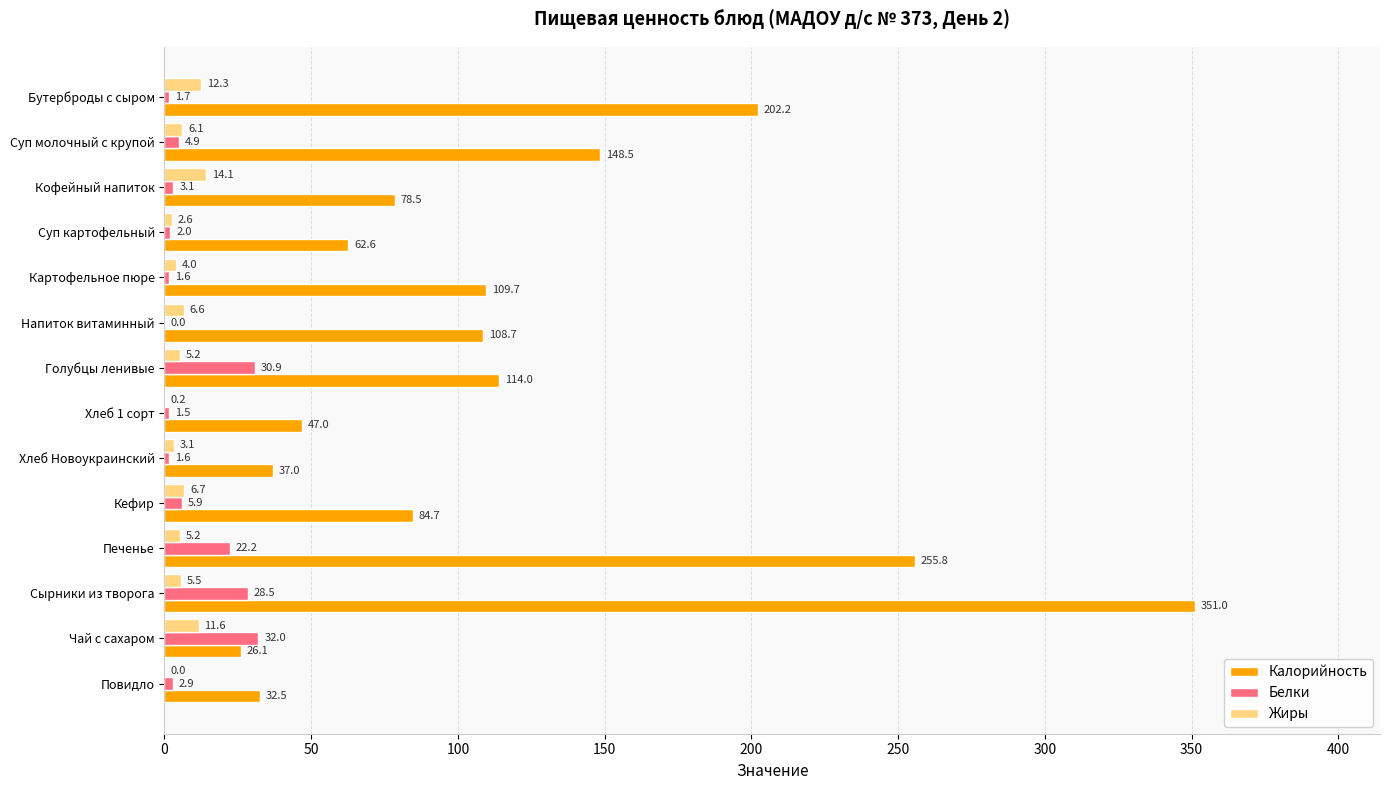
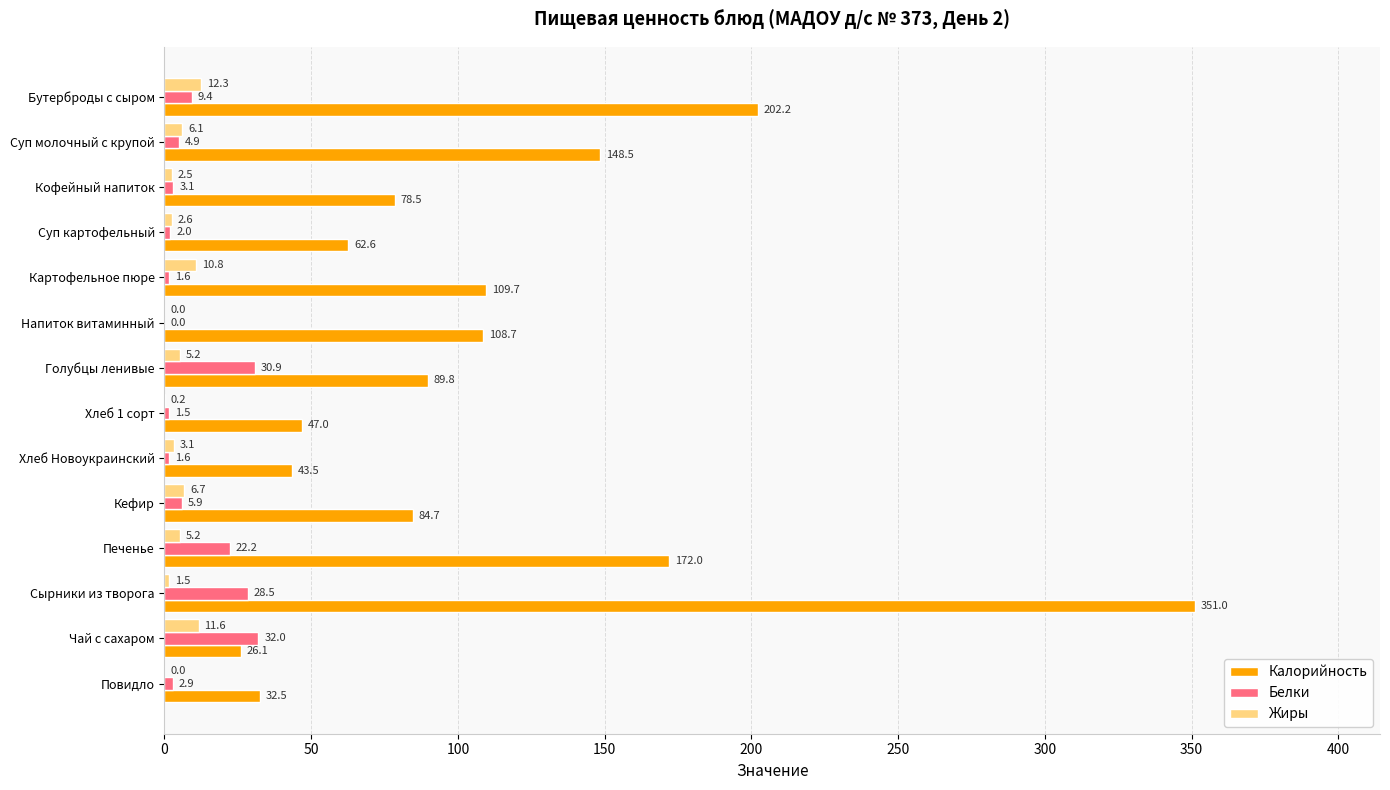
Белки, Бутерброды с сыром: 1.7 -> 9.4
Жиры, Кофейный напиток: 14.1 -> 2.5
Жиры, Картофельное пюре: 4.0 -> 10.8
Жиры, Напиток витаминный: 6.6 -> 0.0
Калорийность, Голубцы ленивые: 114.0 -> 89.8
Калорийность, Хлеб Новоукраинский: 37.0 -> 43.5
Калорийность, Печенье: 255.8 -> 172.0
Жиры, Сырники из творога: 5.5 -> 1.5
